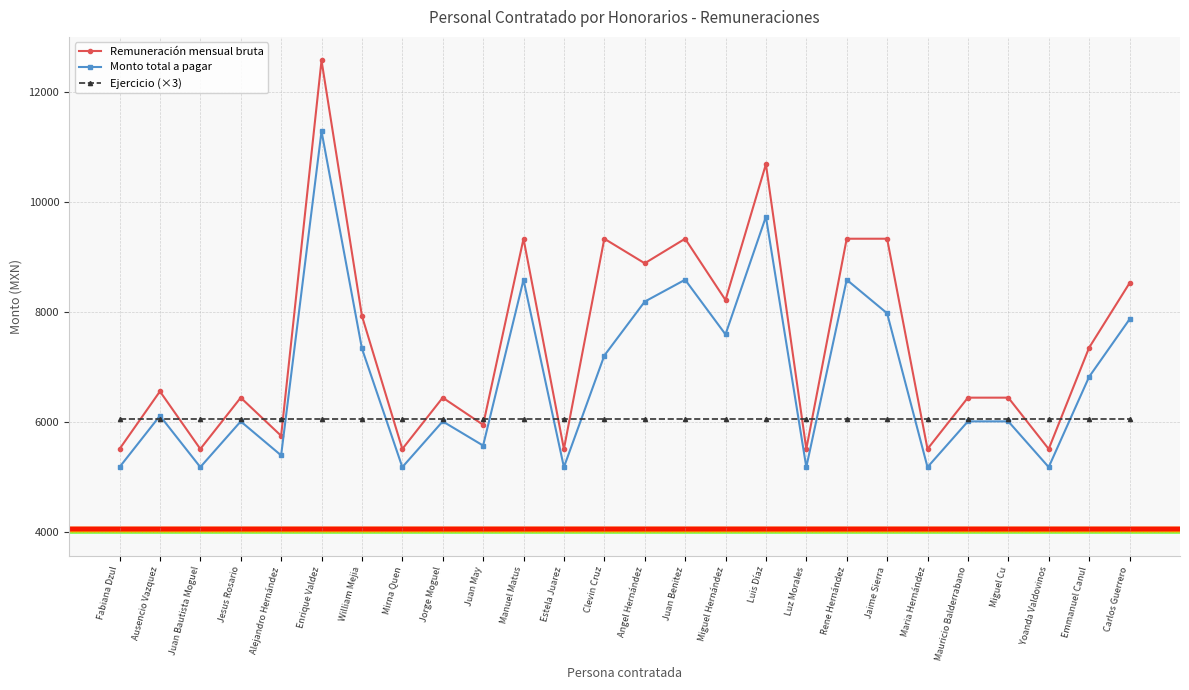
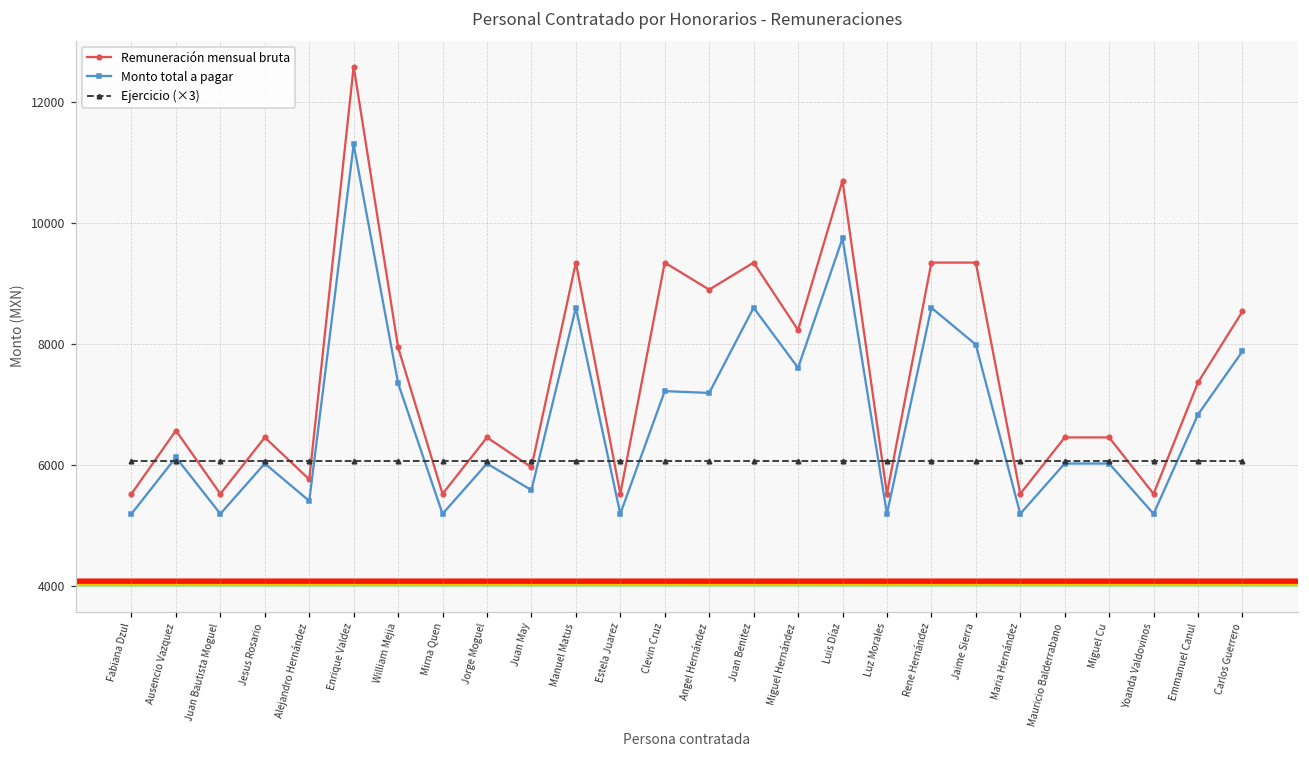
Monto total a pagar, Angel Hernández: 8200 -> 7200
